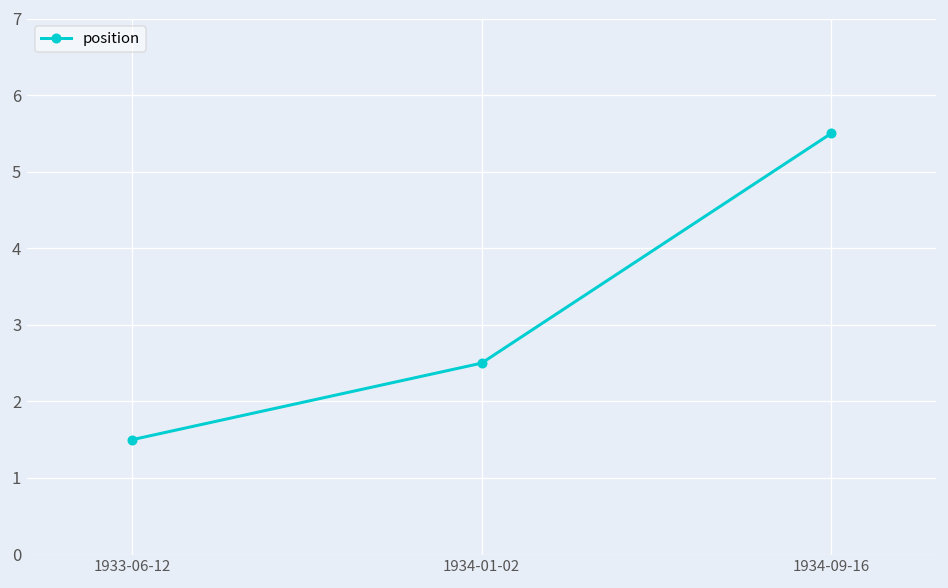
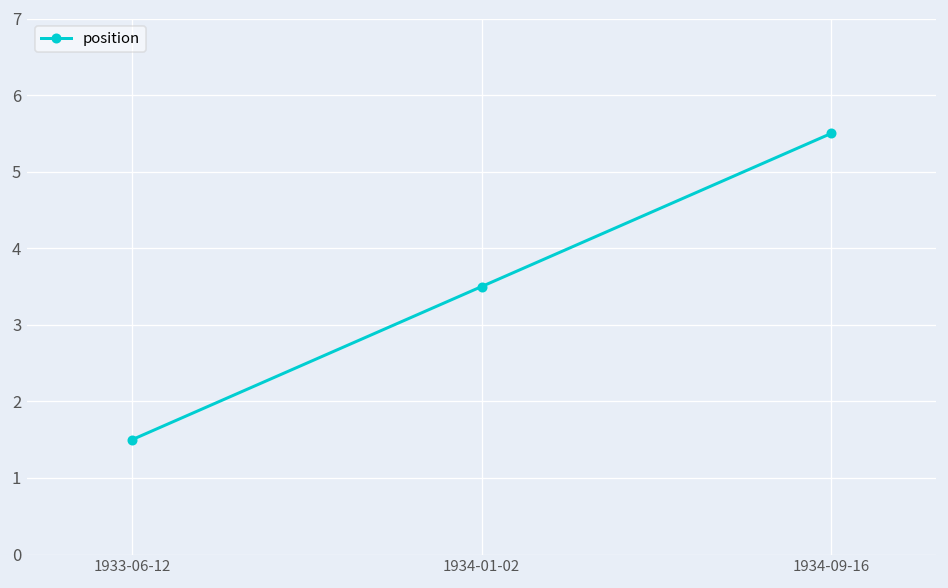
1934-01-02: 2.5 -> 3.5
